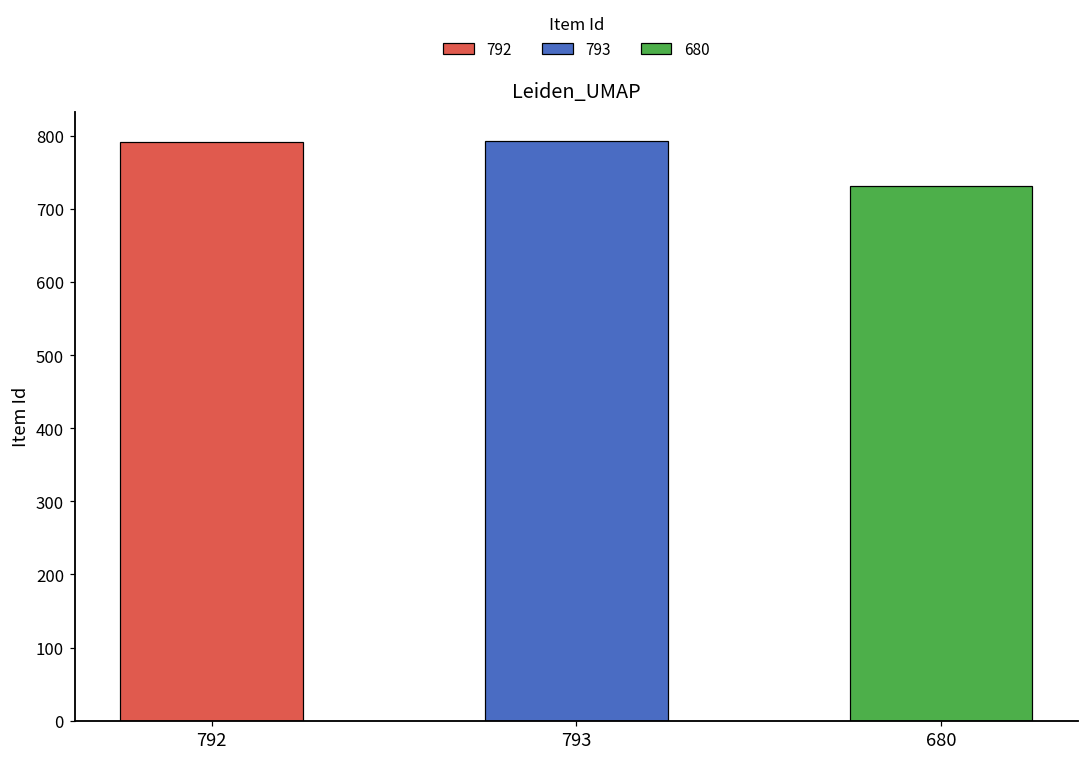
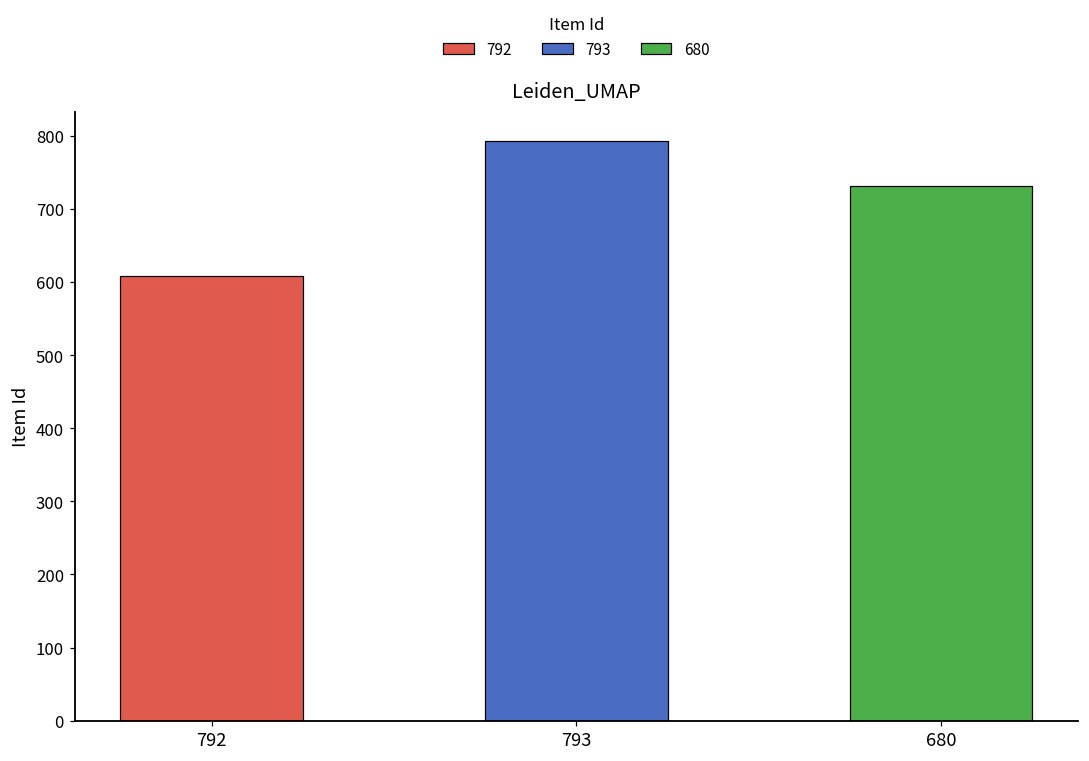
792: 790 -> 610
